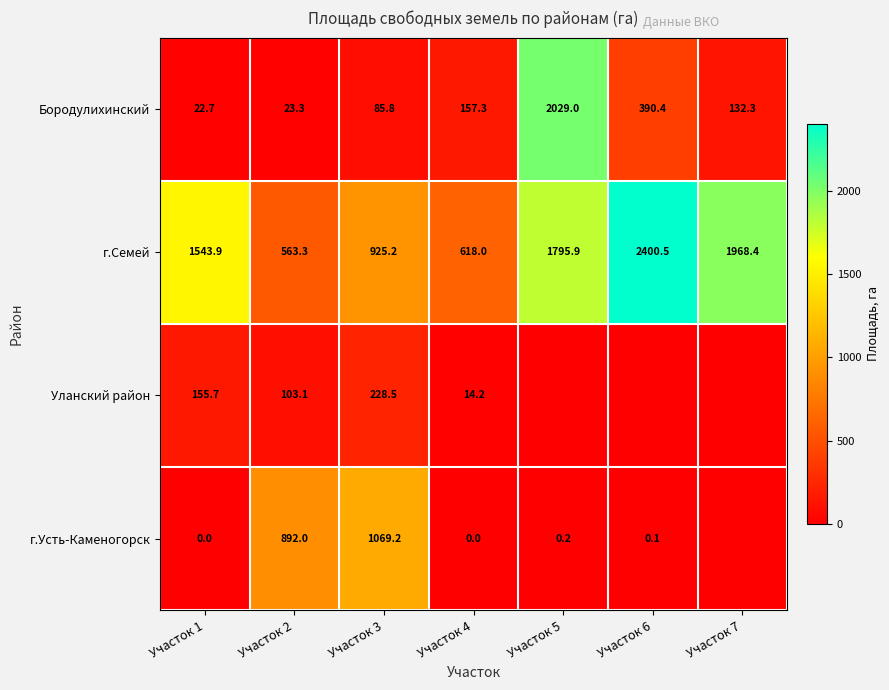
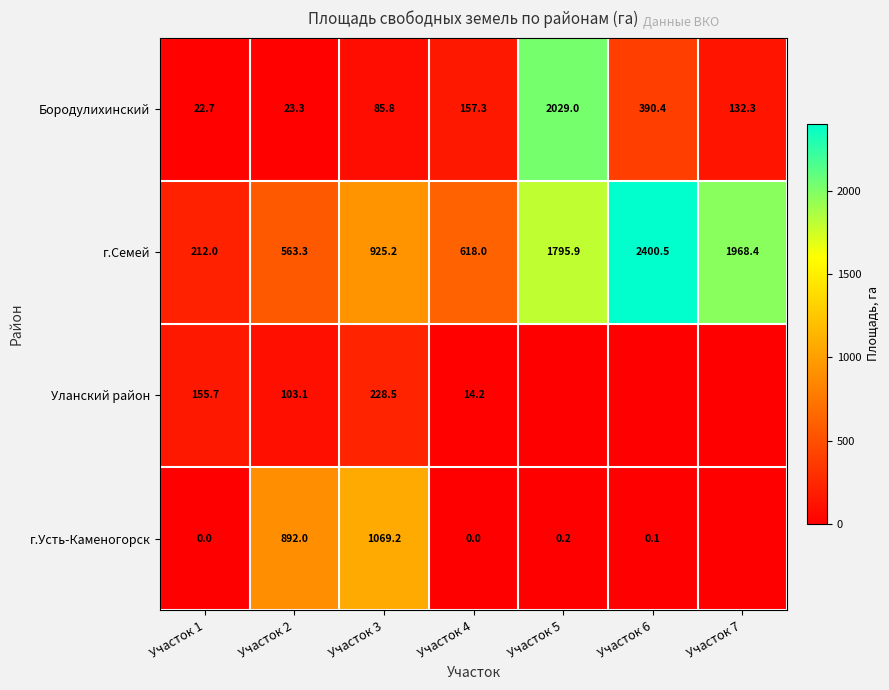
г.Семей, Участок 1: 1543.9 -> 212.0
